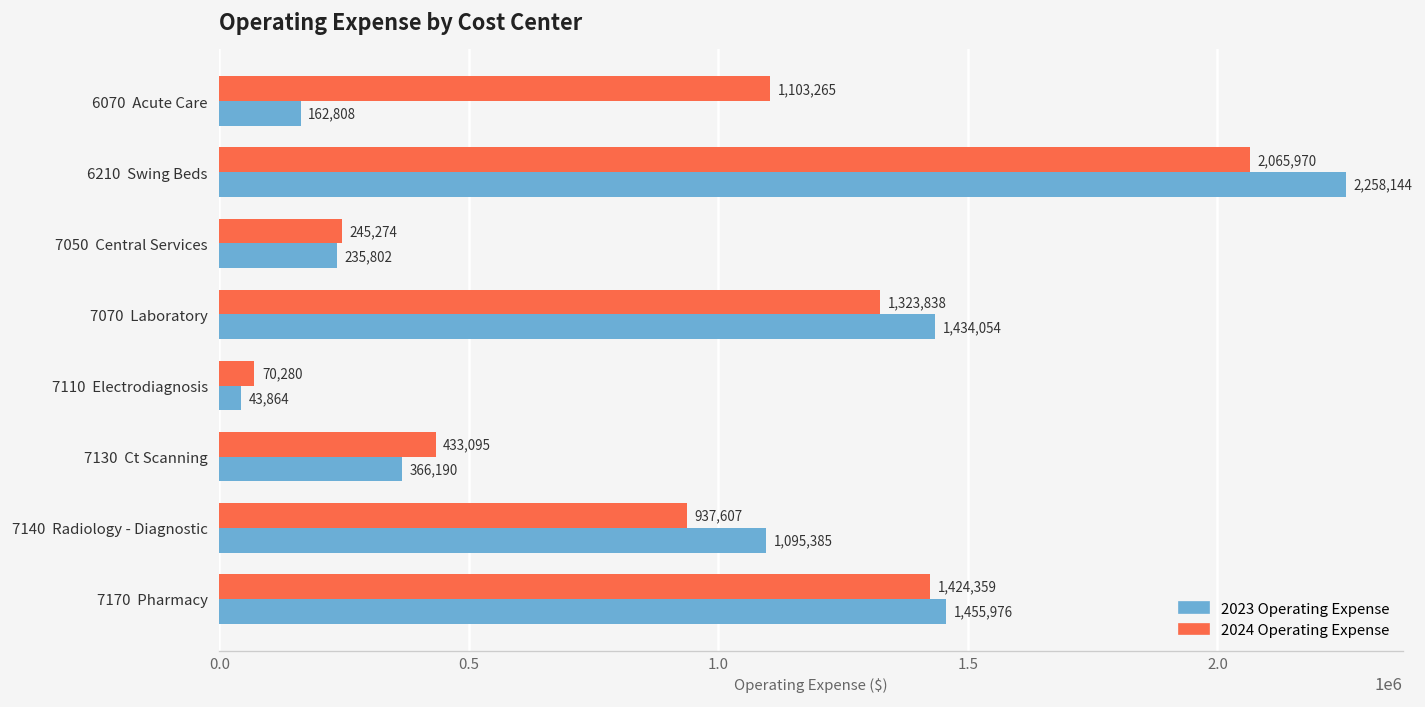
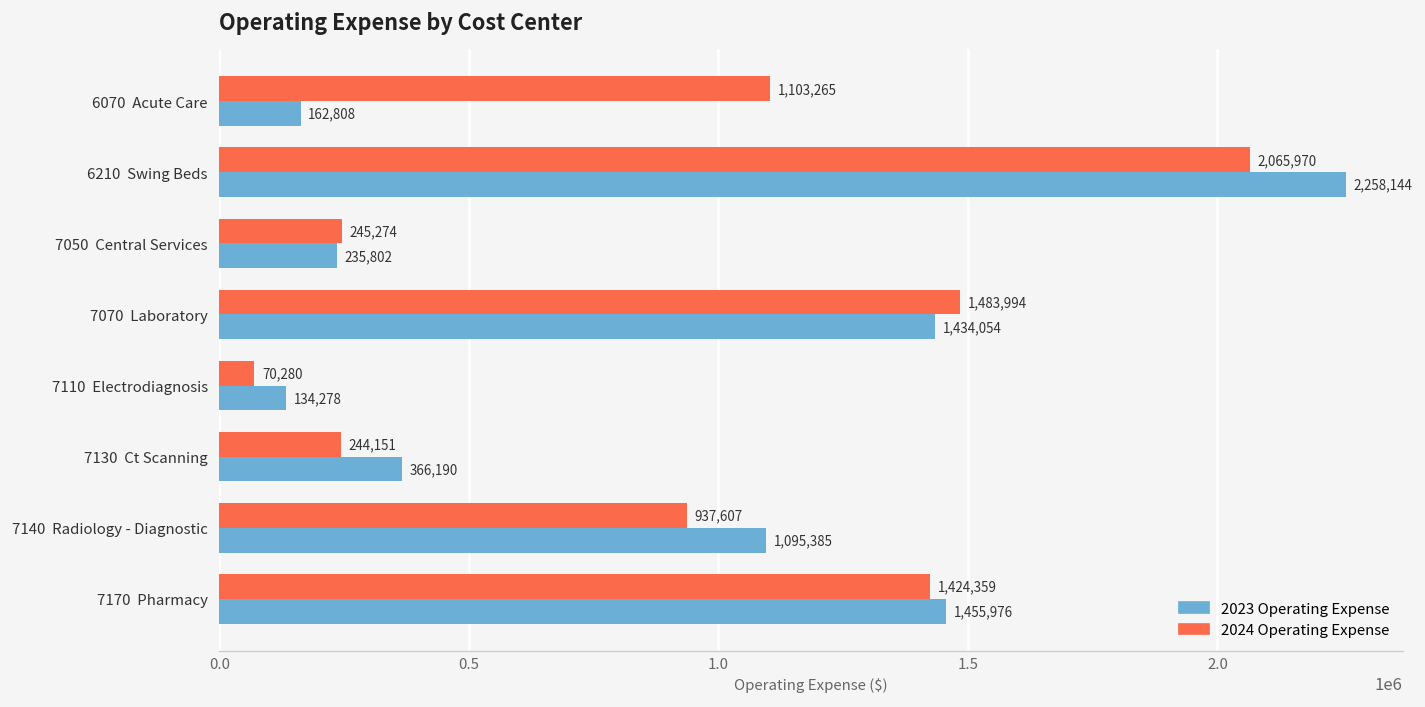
2024 Operating Expense, 7070 Laboratory: 1,323,838 -> 1,483,994
2023 Operating Expense, 7110 Electrodiagnosis: 43,864 -> 134,278
2024 Operating Expense, 7130 Ct Scanning: 433,095 -> 244,151
